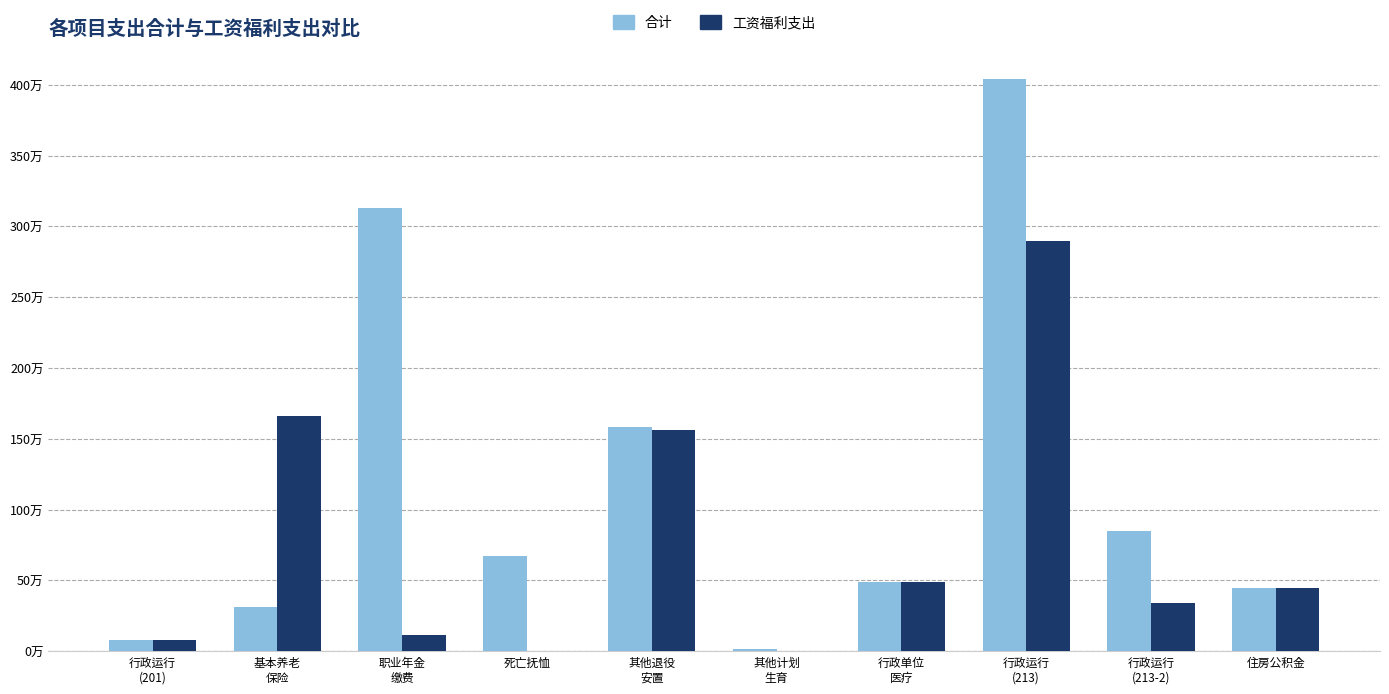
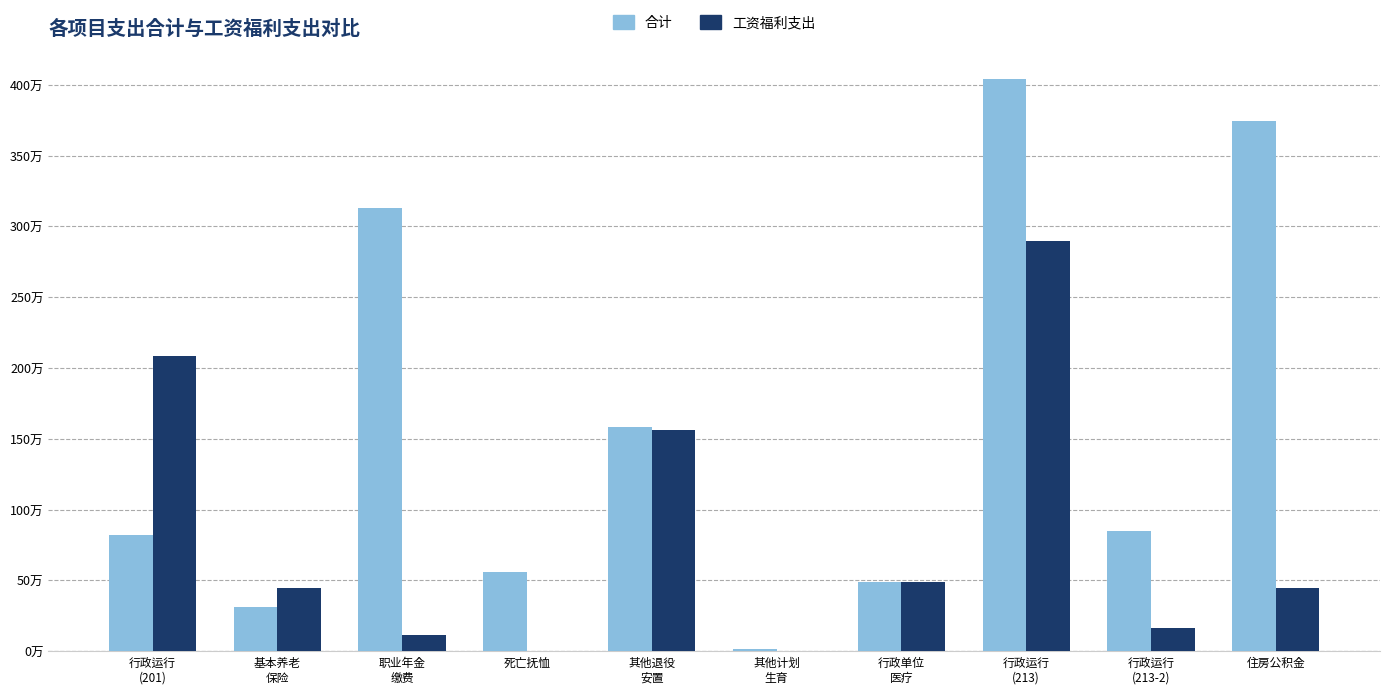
合计, 行政运行 (201): 8万 -> 82万
工资福利支出, 行政运行 (201): 8万 -> 208万
工资福利支出, 基本养老 保险: 166万 -> 45万
合计, 死亡抚恤: 67万 -> 56万
工资福利支出, 行政运行 (213-2): 34万 -> 17万
合计, 住房公积金: 44万 -> 375万
